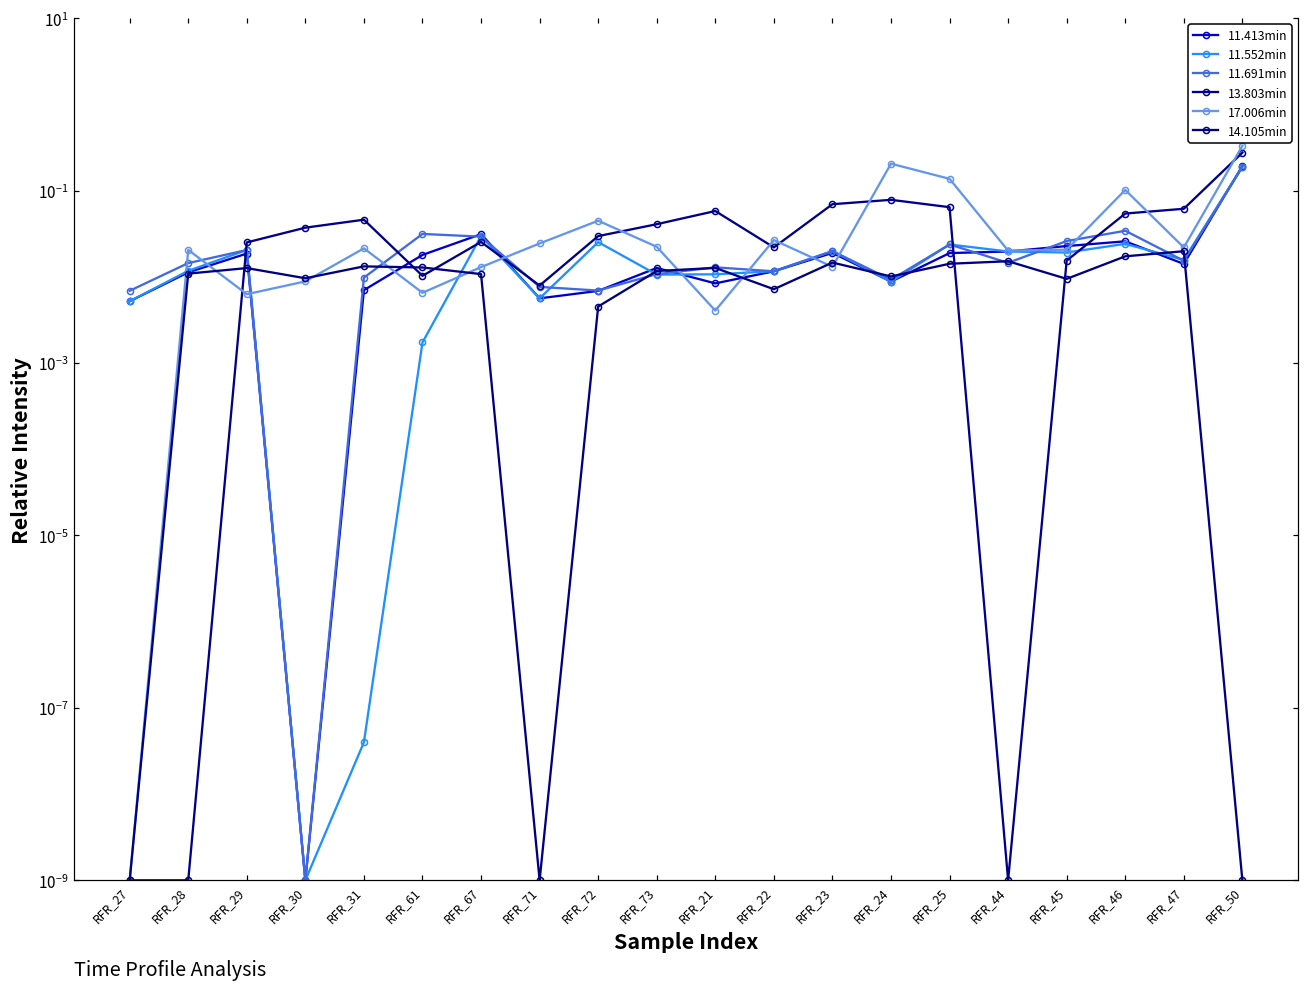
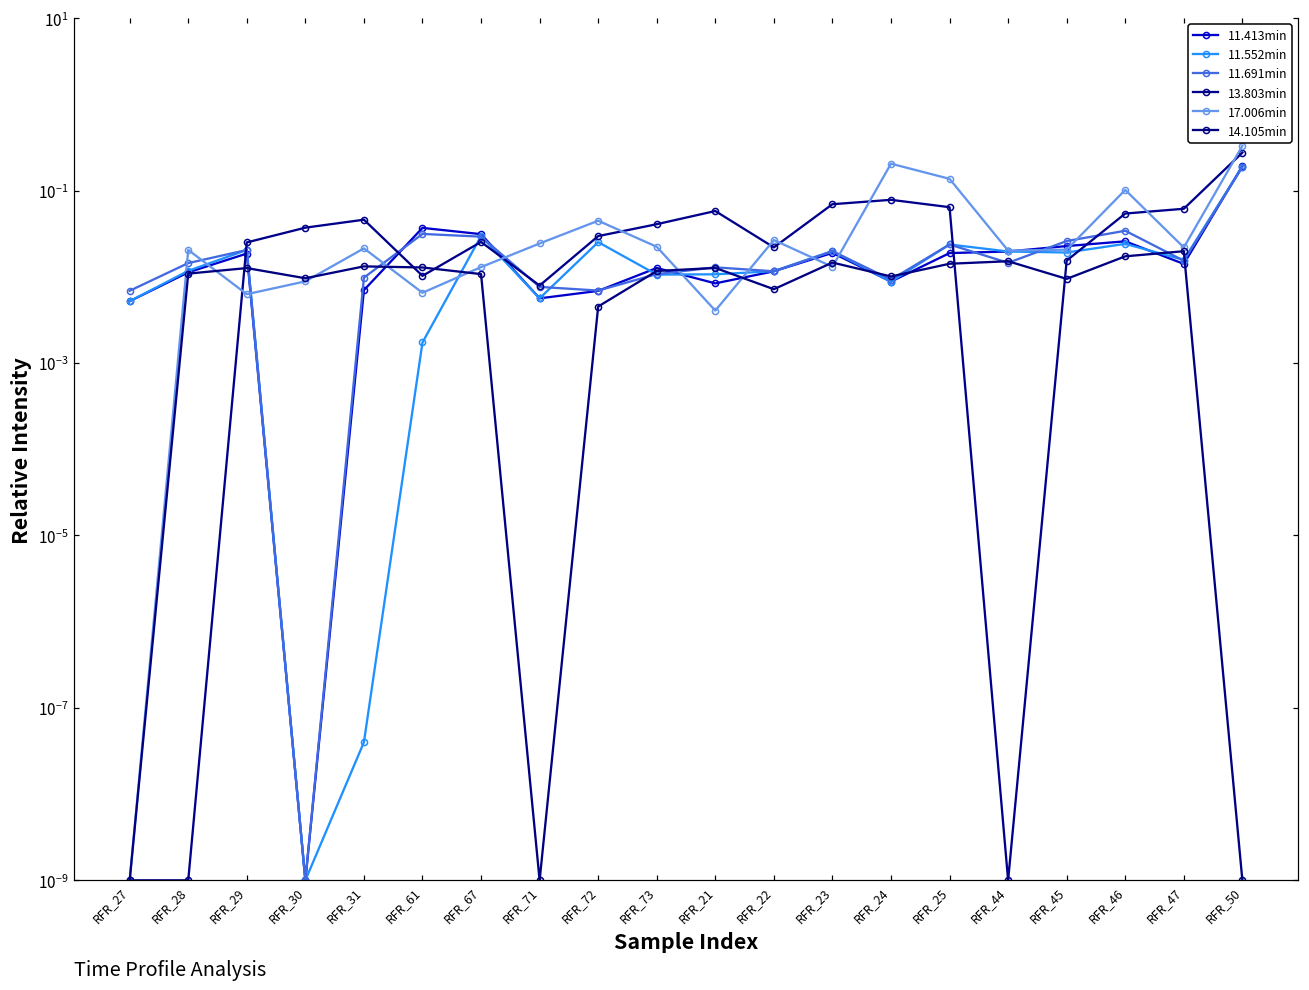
11.413min, RFR_61: 0.018 -> 0.04
